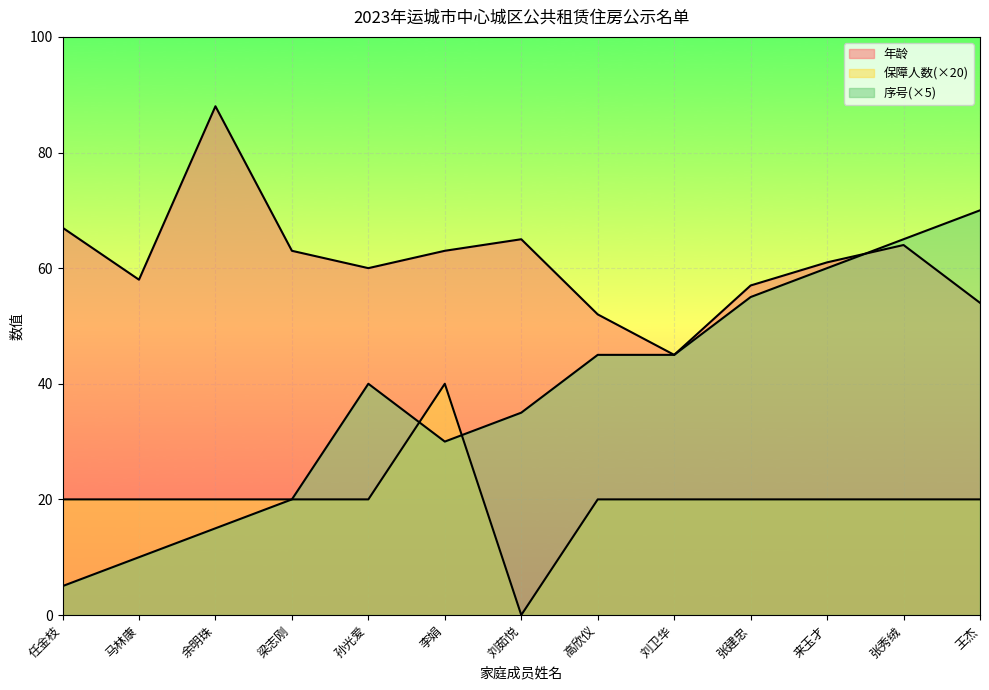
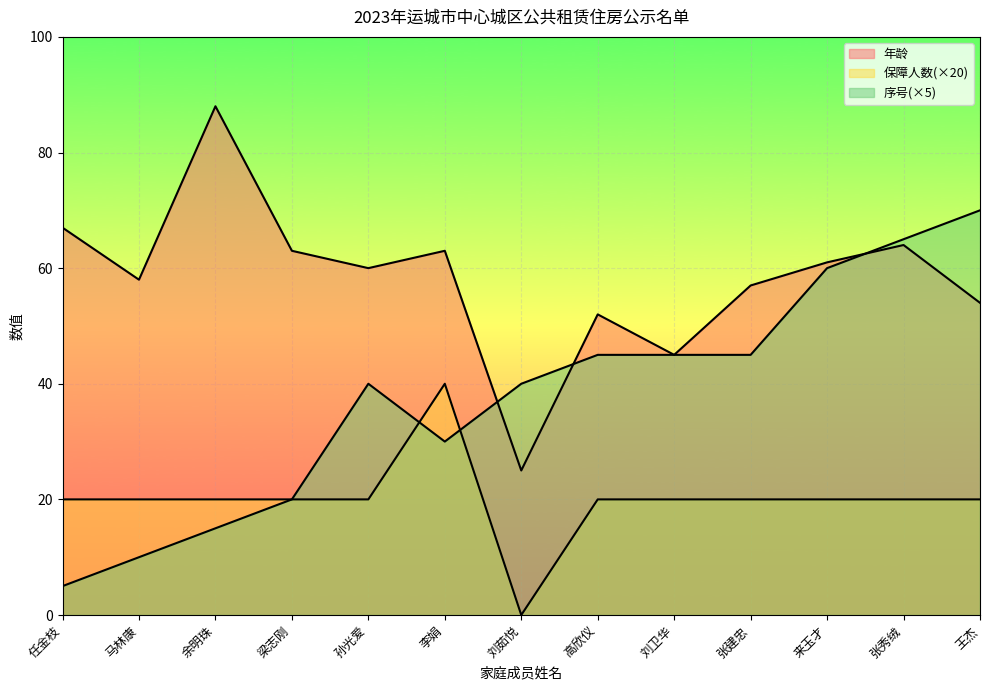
年龄, 刘茹悦: 65 -> 25
序号(×5), 刘茹悦: 35 -> 40
序号(×5), 张建忠: 55 -> 45
